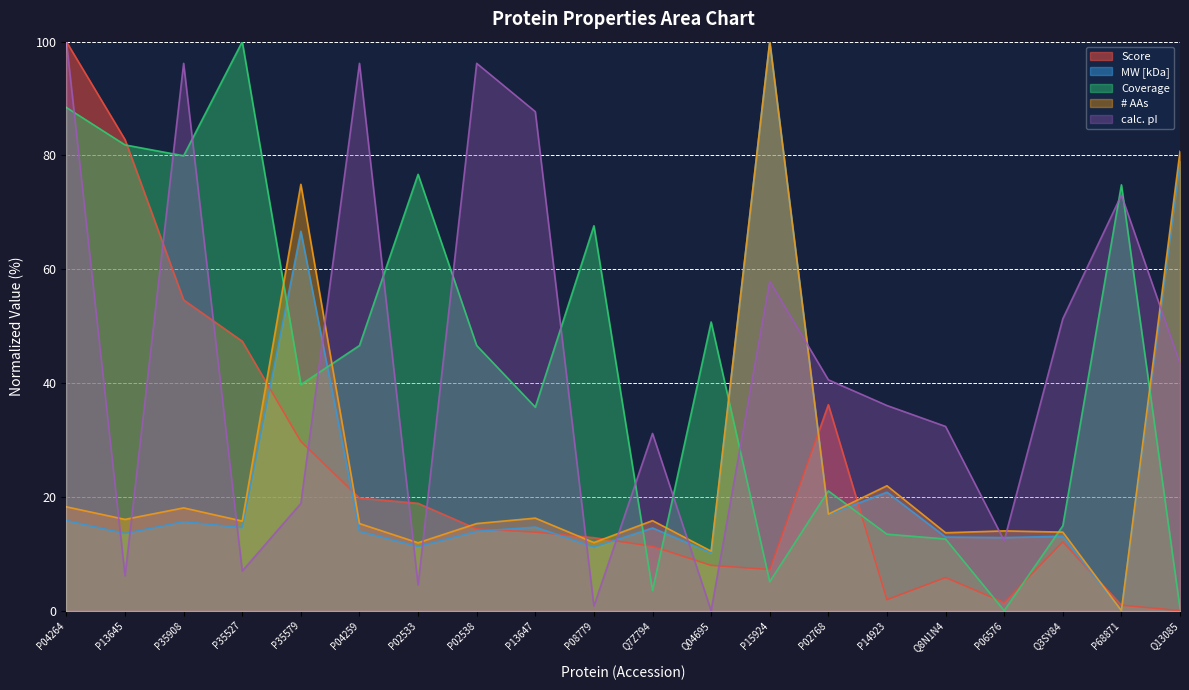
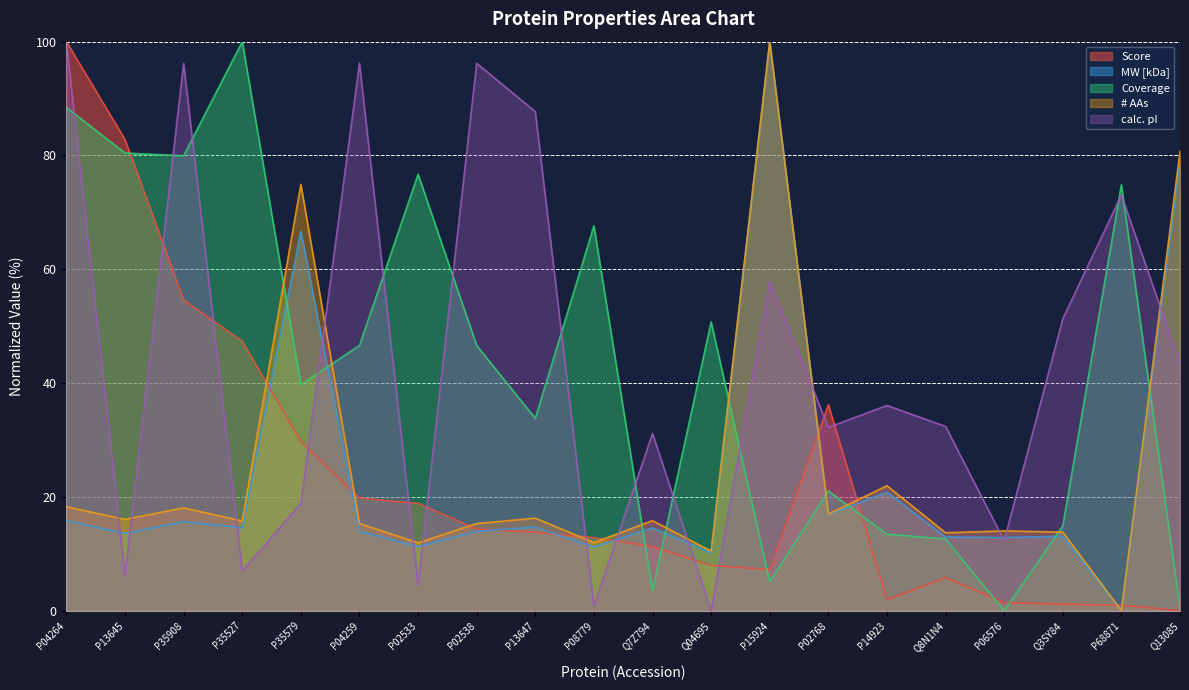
Coverage, P13645: 82 -> 80
Coverage, P13647: 36 -> 34
calc. pI, P02768: 41 -> 32
Score, Q3SY84: 12 -> 1
